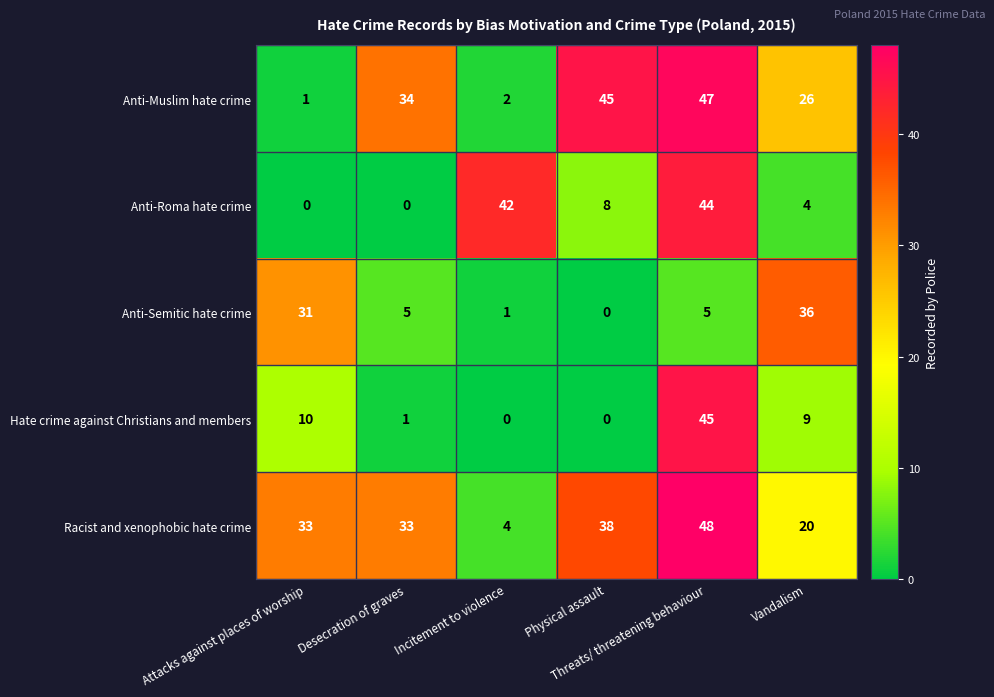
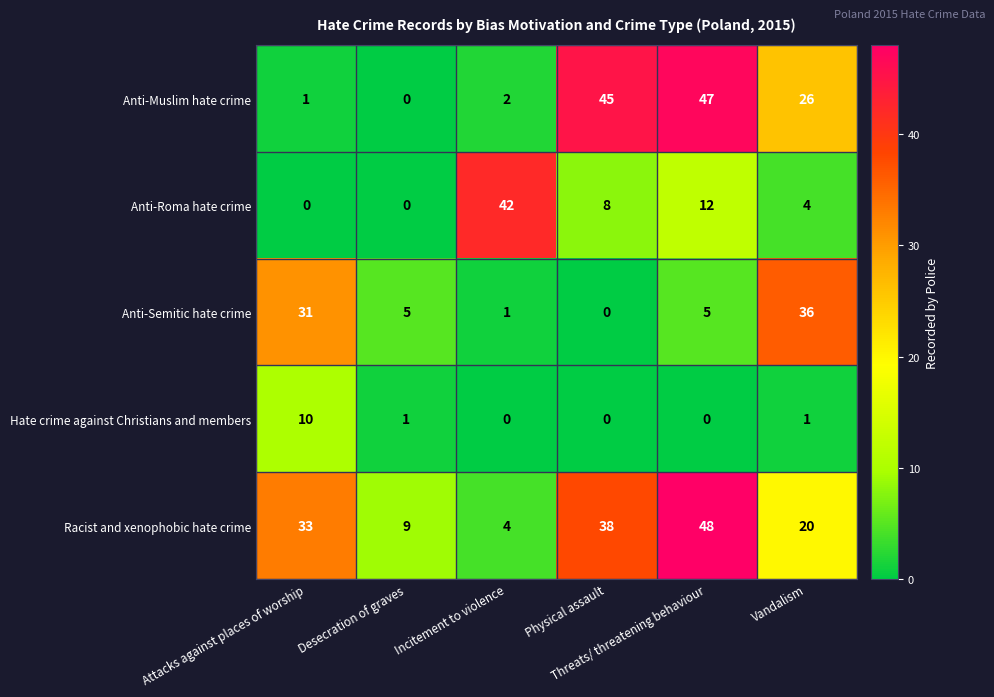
Anti-Muslim hate crime, Desecration of graves: 34 -> 0
Anti-Roma hate crime, Threats/ threatening behaviour: 44 -> 12
Hate crime against Christians and members, Threats/ threatening behaviour: 45 -> 0
Hate crime against Christians and members, Vandalism: 9 -> 1
Racist and xenophobic hate crime, Desecration of graves: 33 -> 9
